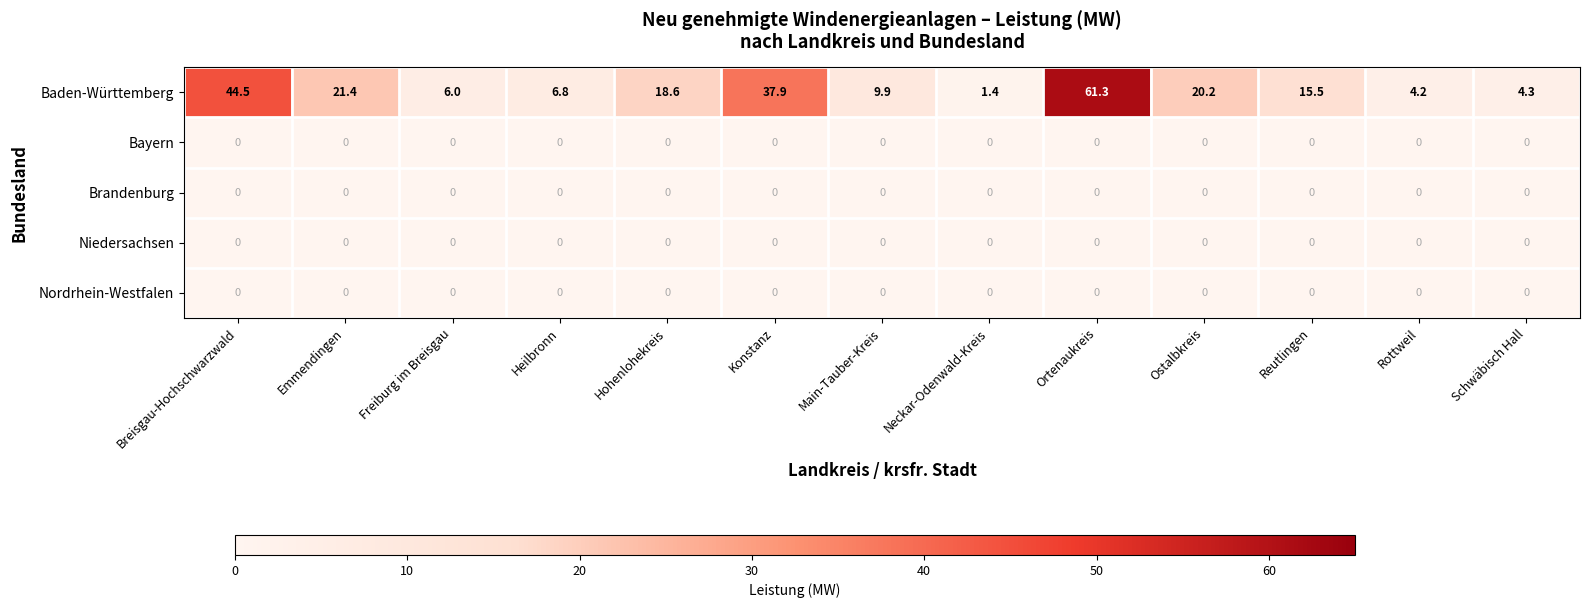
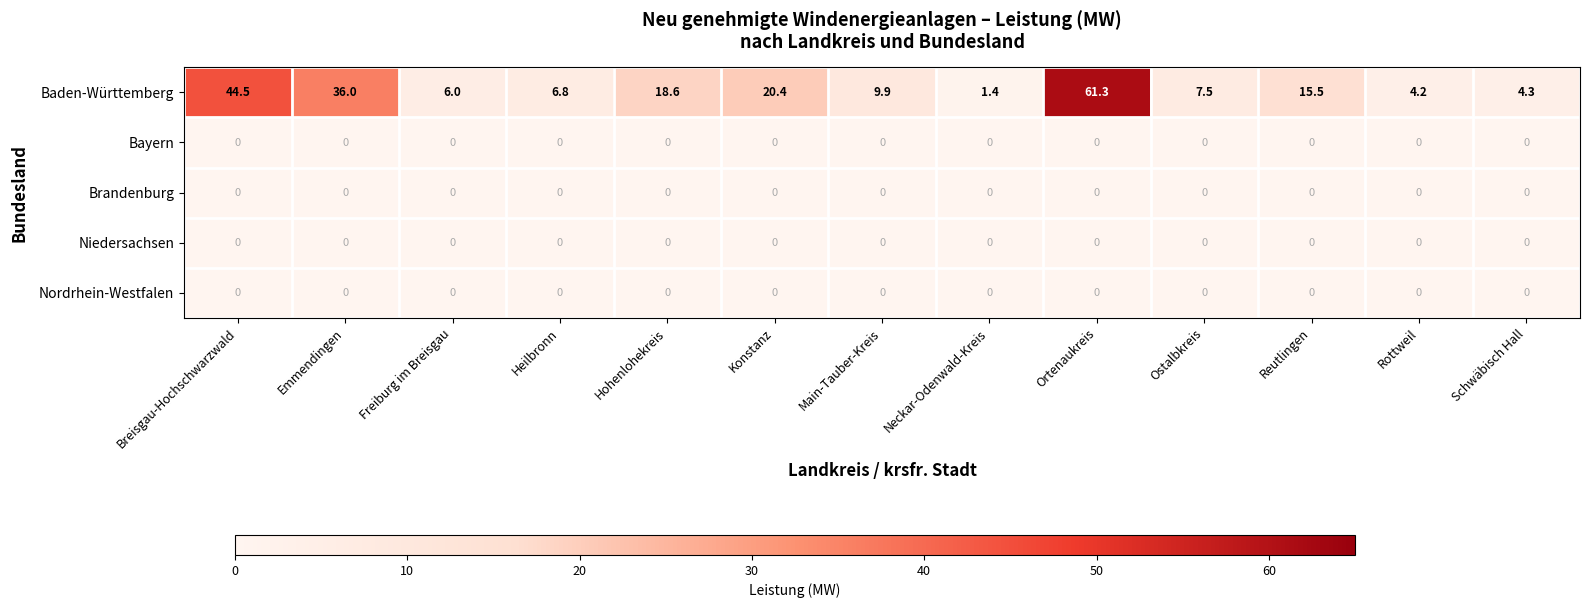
Baden-Württemberg, Emmendingen: 21.4 -> 36.0
Baden-Württemberg, Konstanz: 37.9 -> 20.4
Baden-Württemberg, Ostalbkreis: 20.2 -> 7.5
